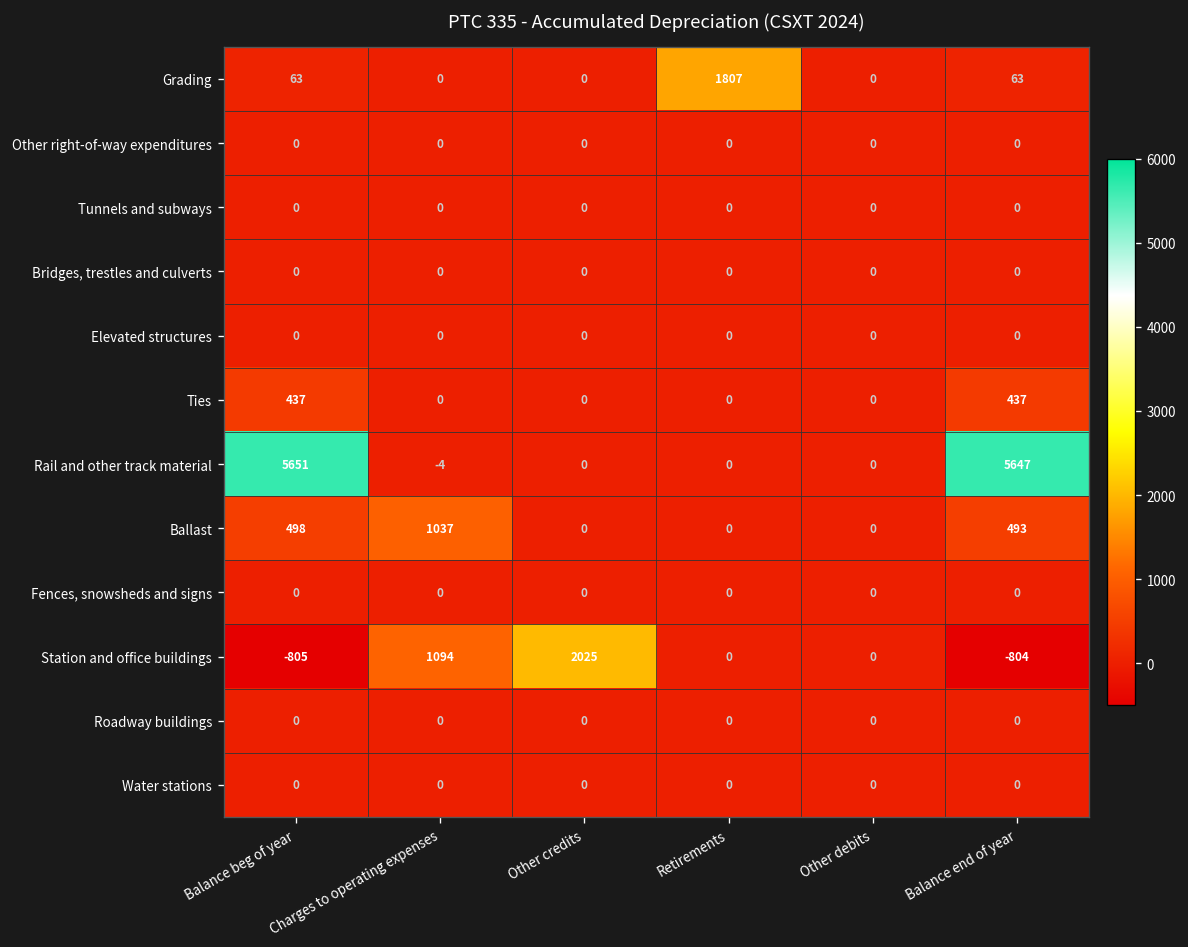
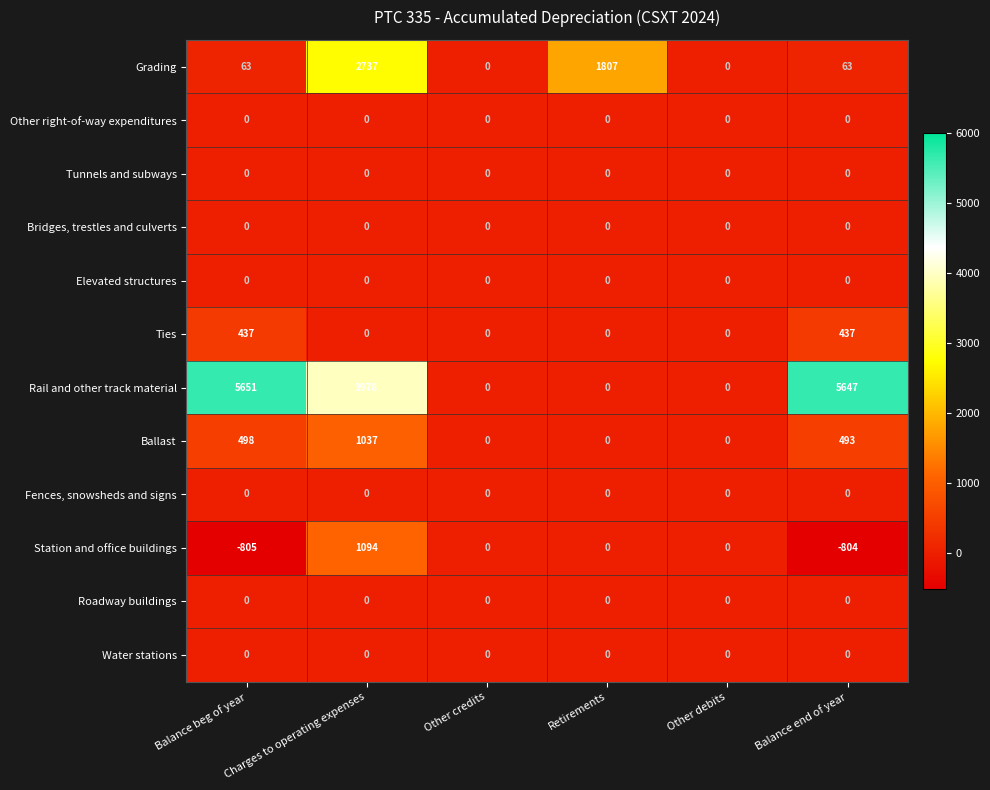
Grading, Charges to operating expenses: 0 -> 2737
Rail and other track material, Charges to operating expenses: -4 -> 3978
Station and office buildings, Other credits: 2025 -> 0
